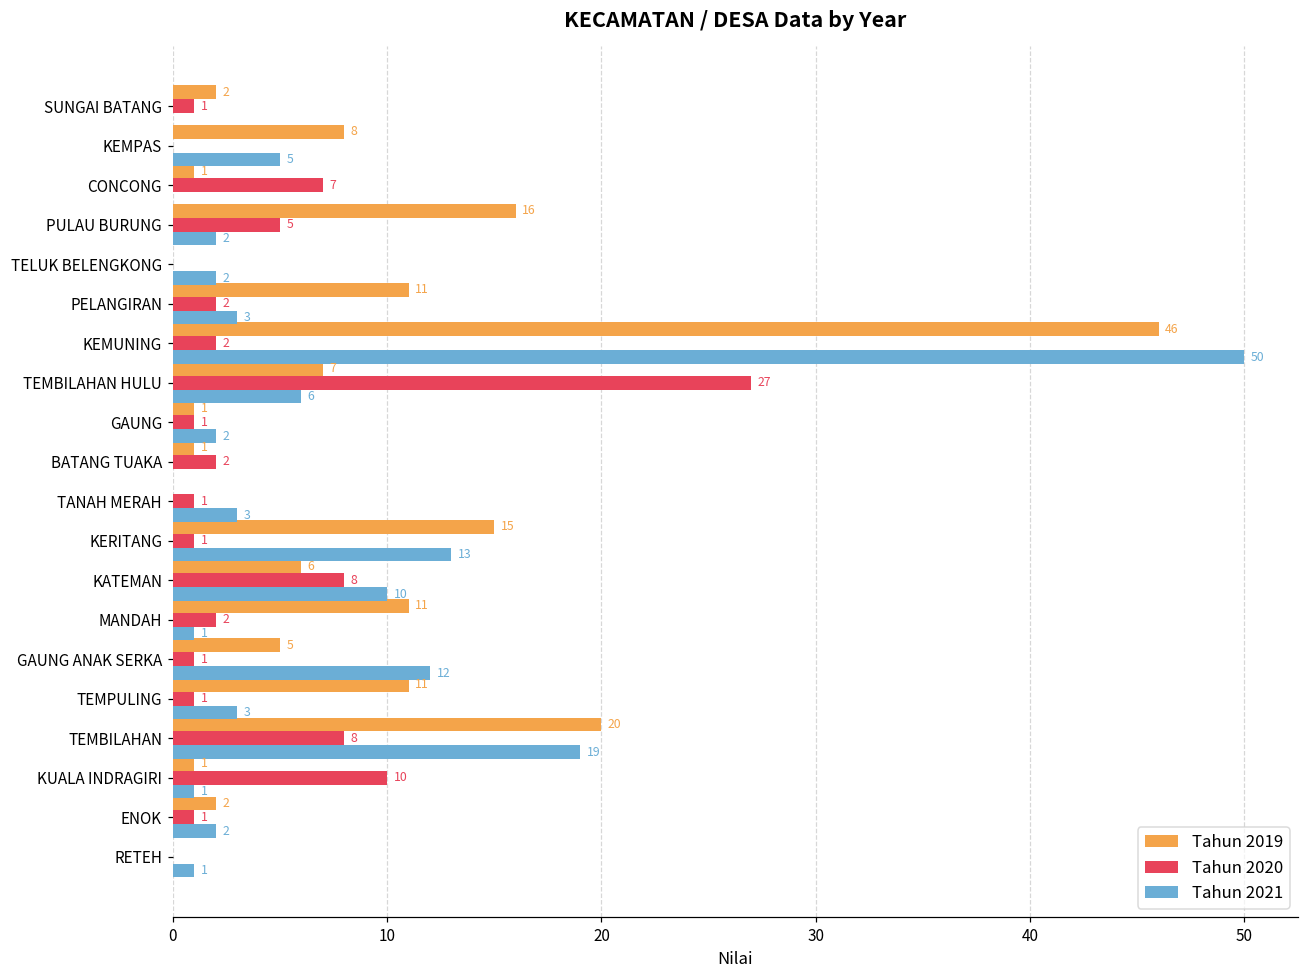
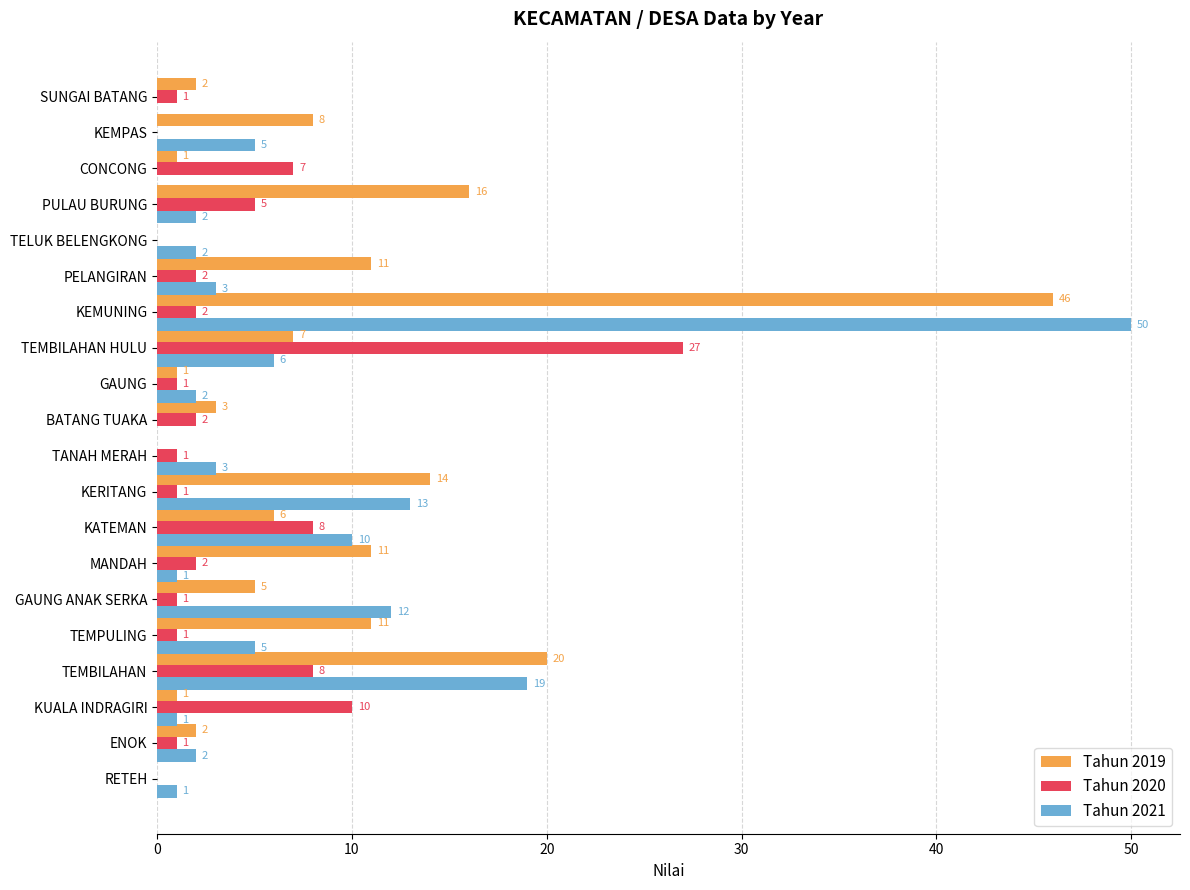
Tahun 2019, BATANG TUAKA: 1 -> 3
Tahun 2019, KERITANG: 15 -> 14
Tahun 2021, TEMPULING: 3 -> 5
